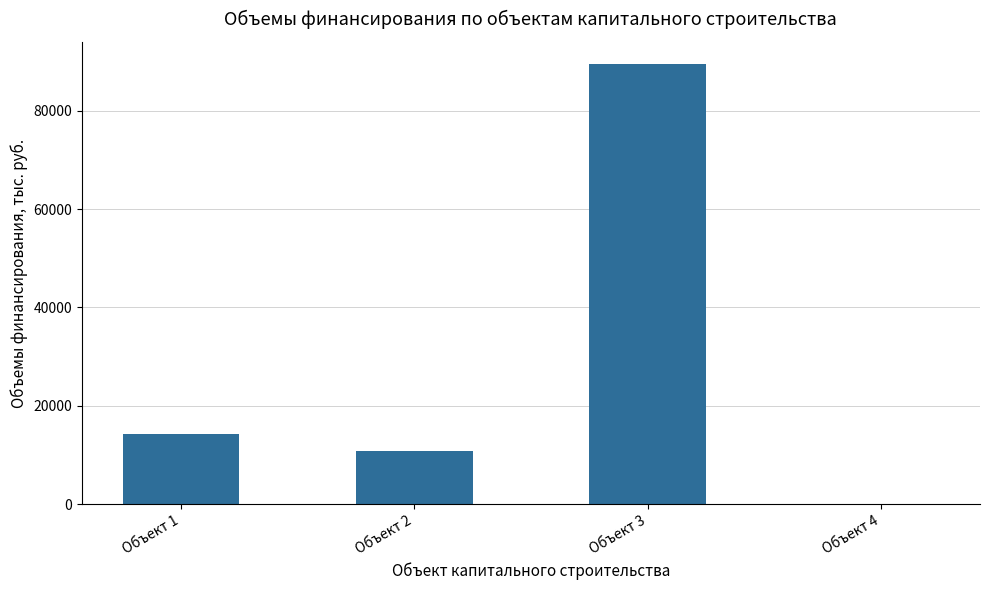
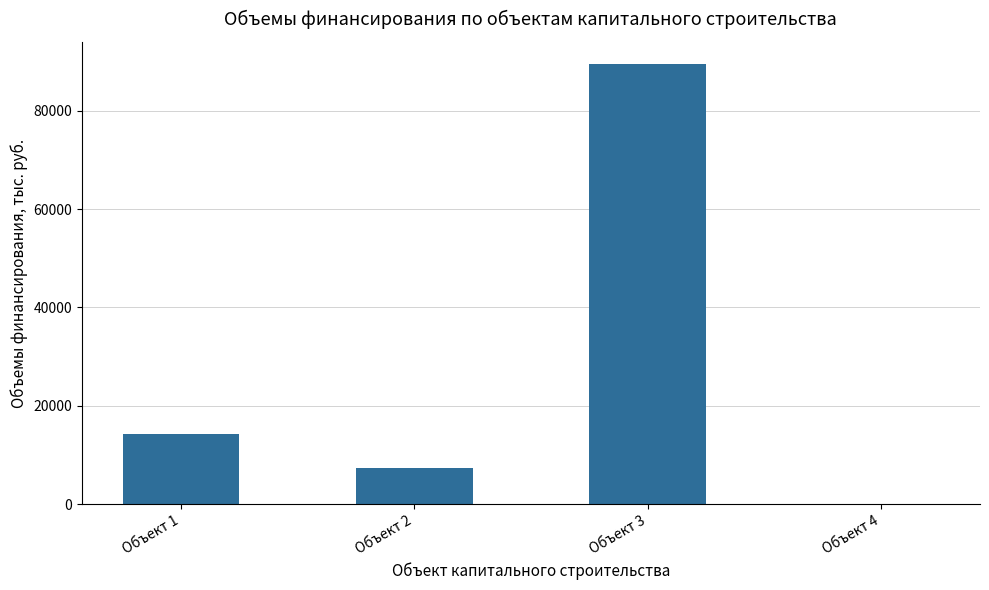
Объект 2: 11000 -> 7000
